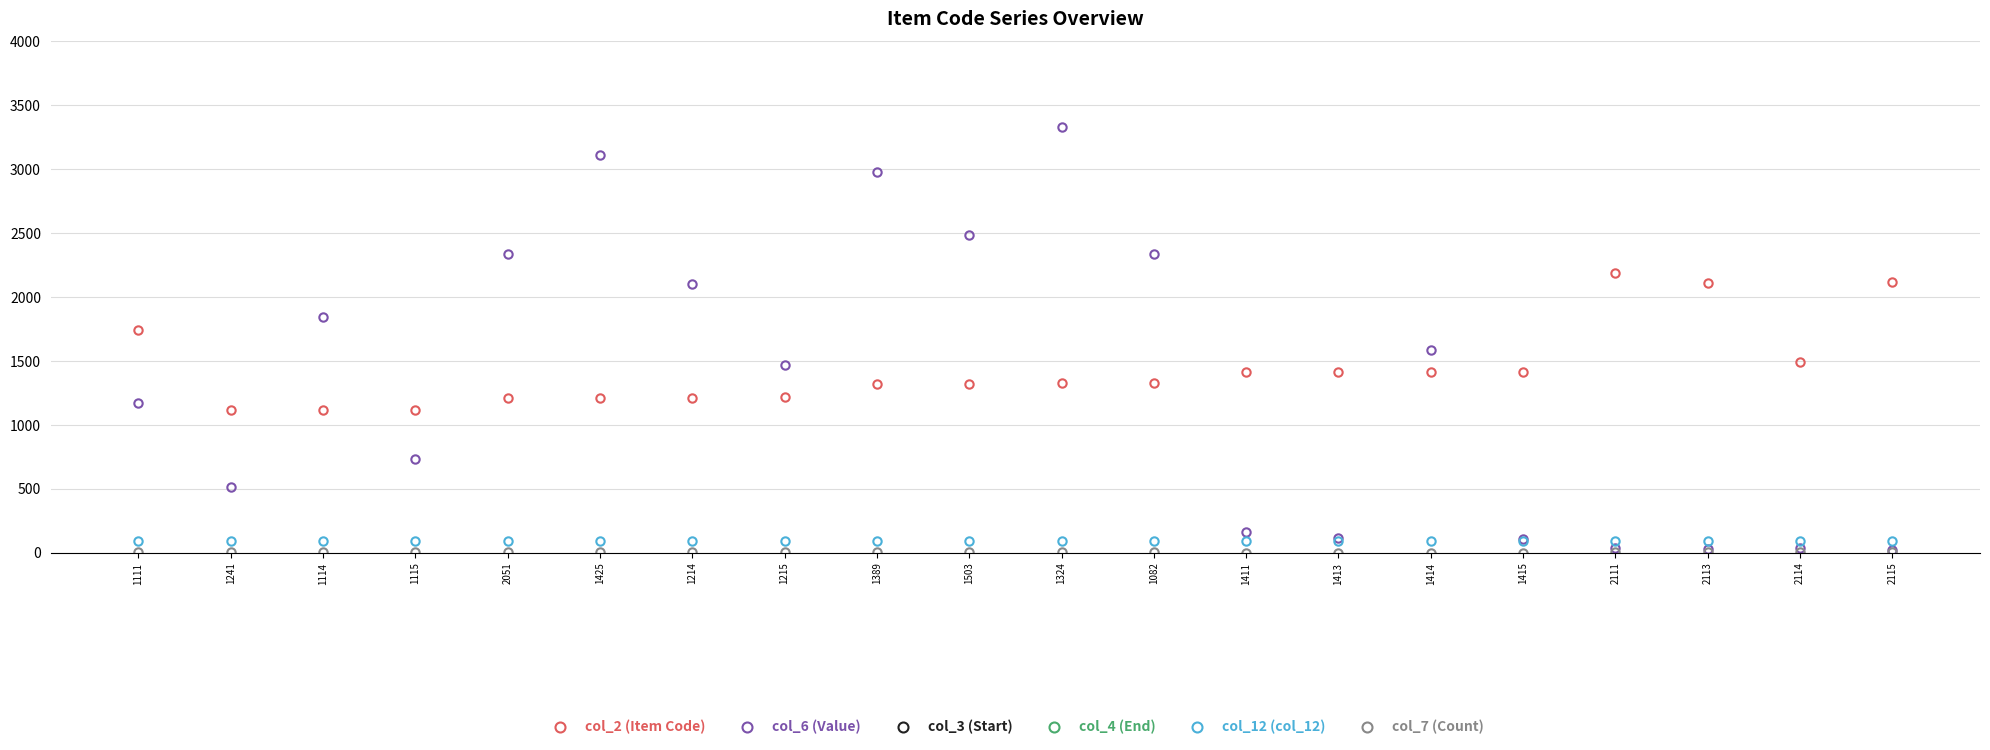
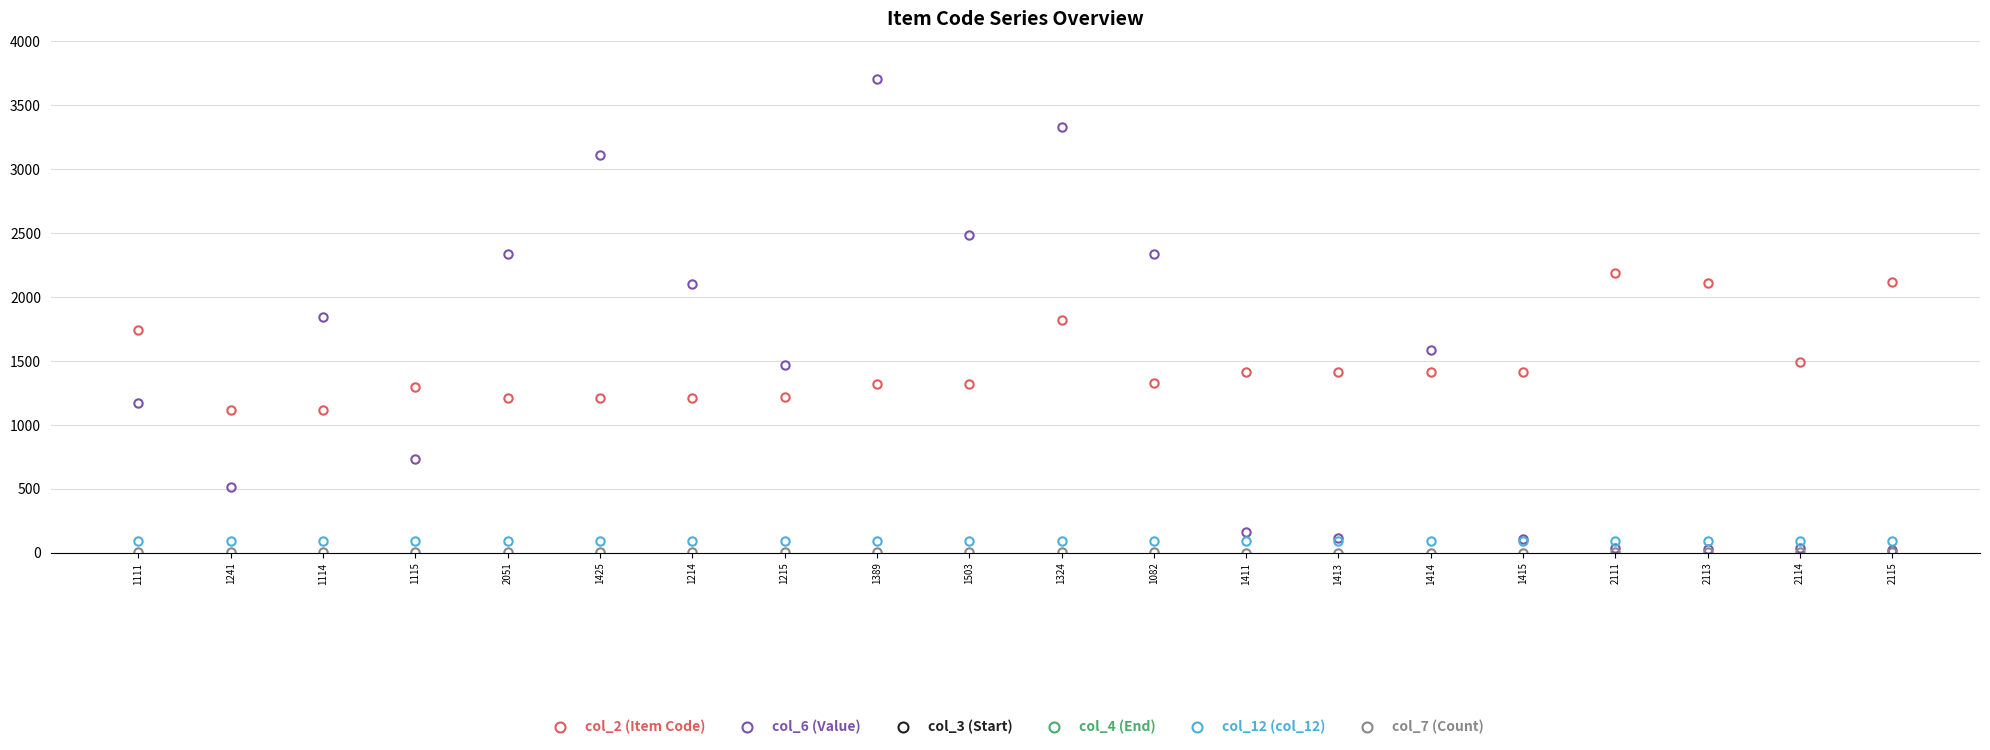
col_2 (Item Code), 1115: 1120 -> 1300
col_6 (Value), 1389: 2980 -> 3700
col_2 (Item Code), 1324: 1320 -> 1820
